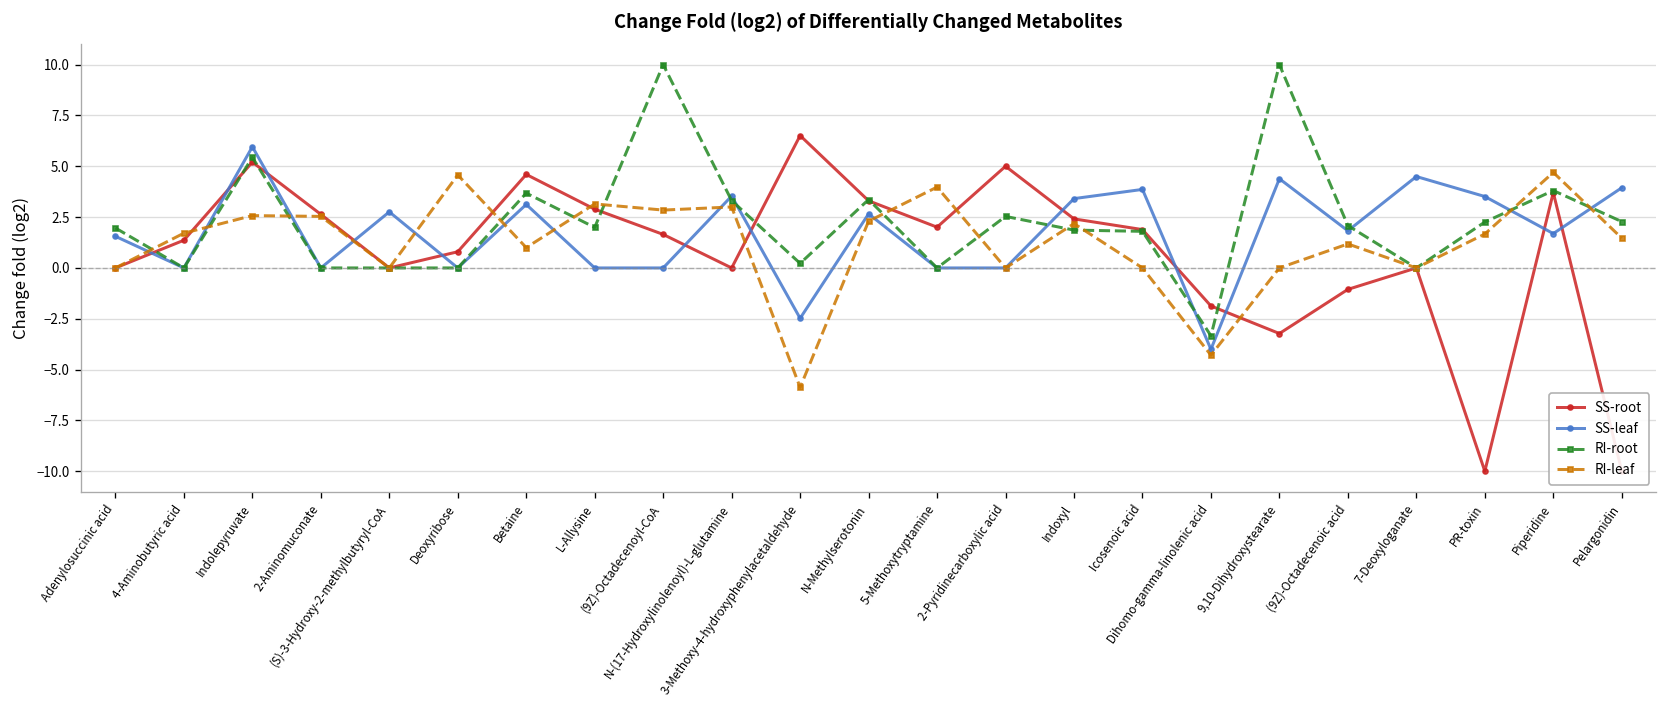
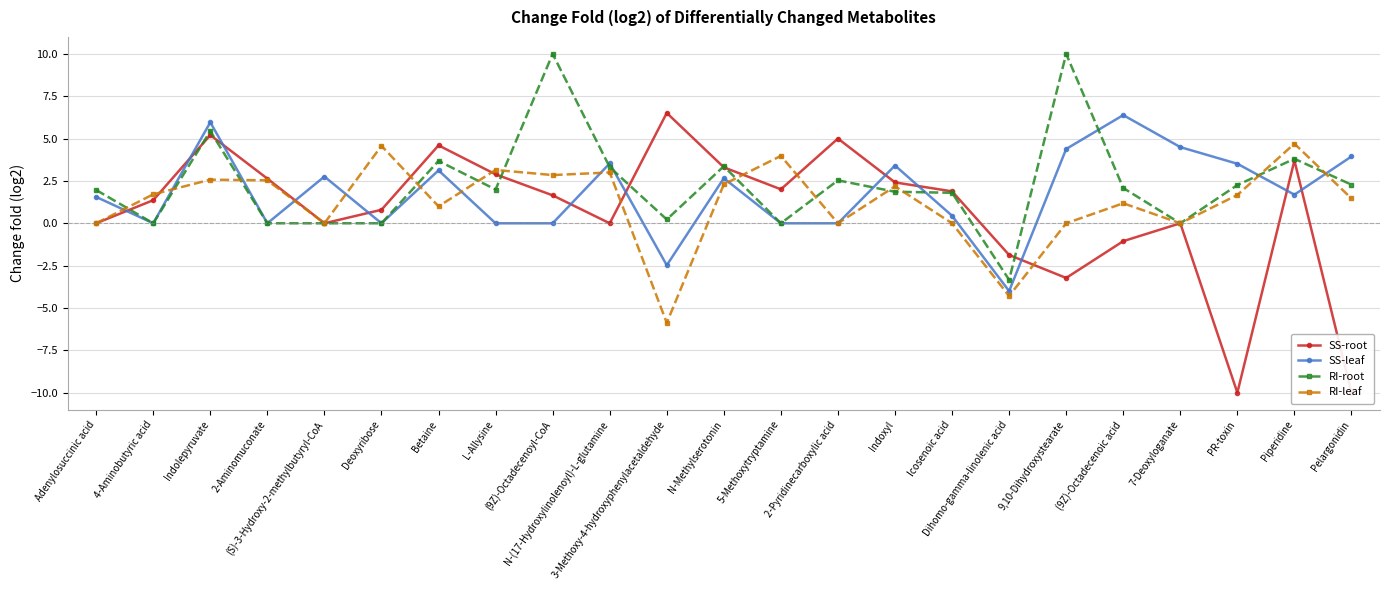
SS-leaf, Icosenoic acid: 3.9 -> 0.4
SS-leaf, (9Z)-Octadecenoic acid: 1.8 -> 6.4
